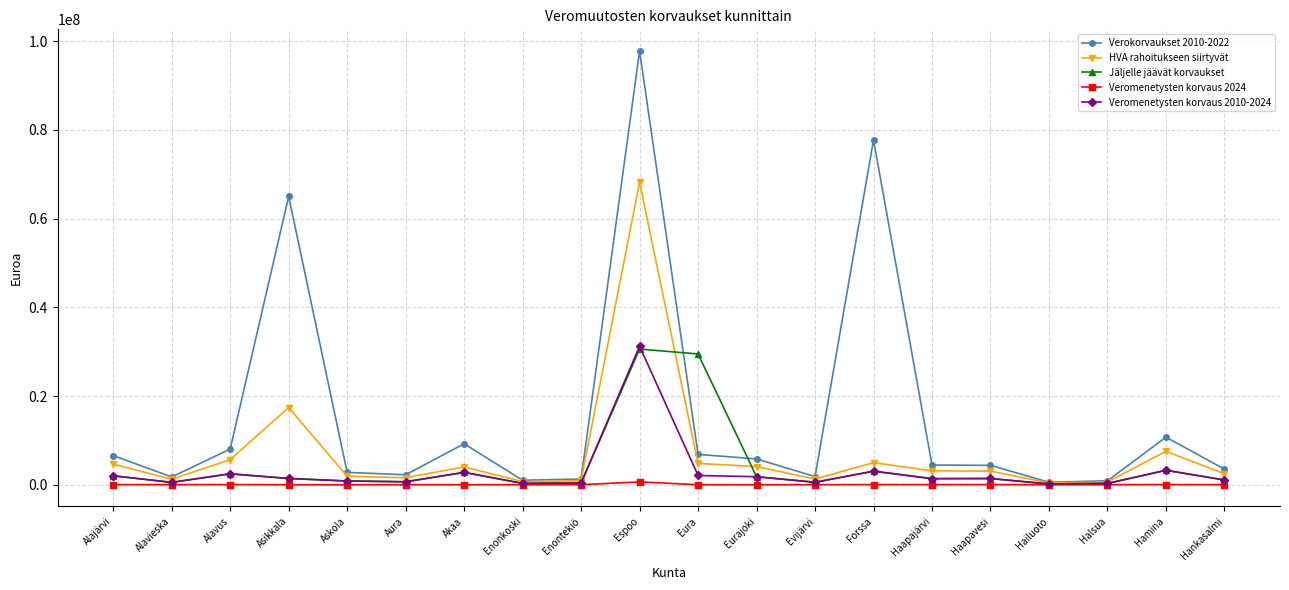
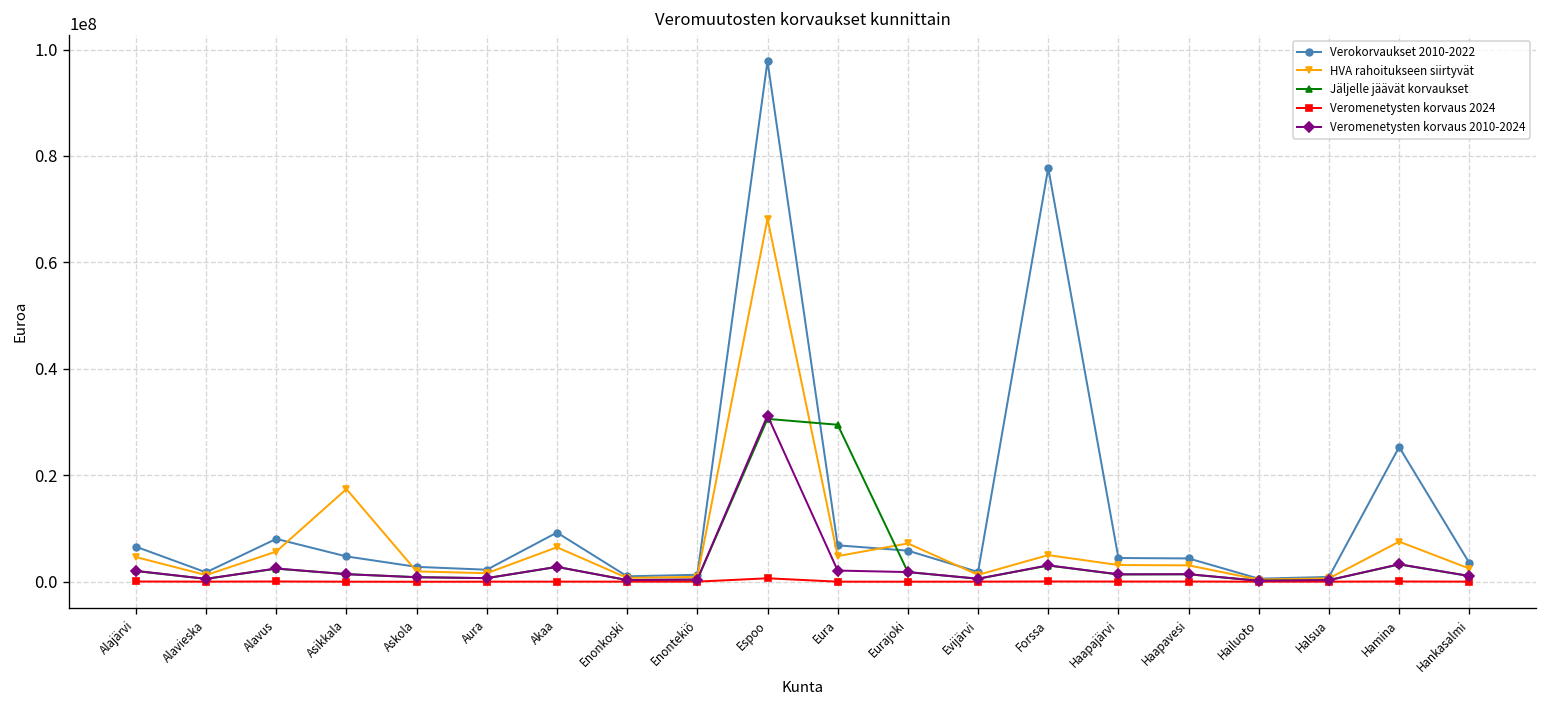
Verokorvaukset 2010-2022, Asikkala: 65000000 -> 5000000
HVA rahoitukseen siirtyvät, Akaa: 4000000 -> 6000000
HVA rahoitukseen siirtyvät, Eurajoki: 4000000 -> 7000000
Verokorvaukset 2010-2022, Hamina: 11000000 -> 25000000
